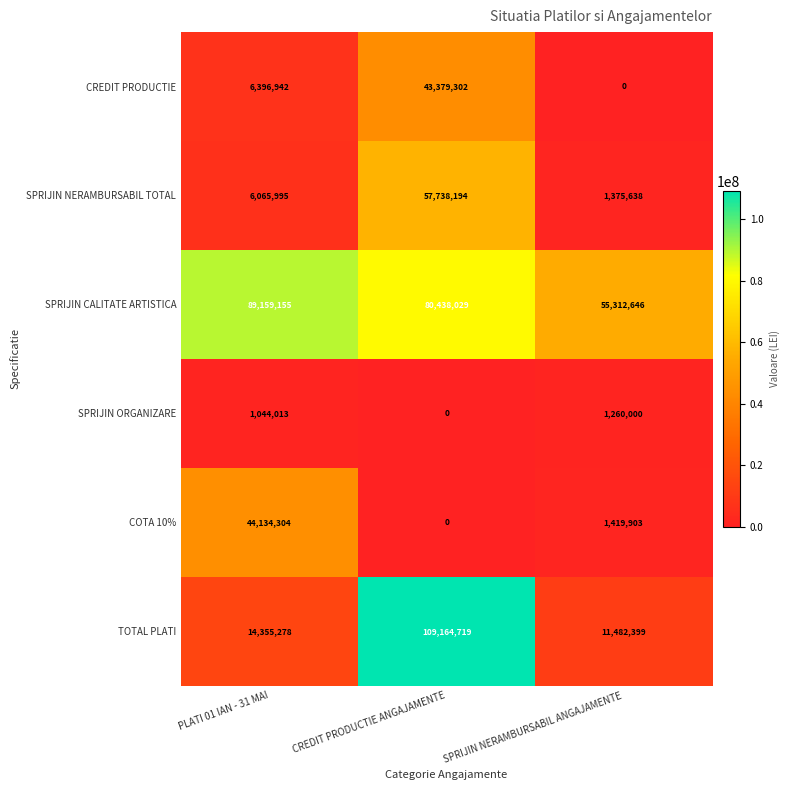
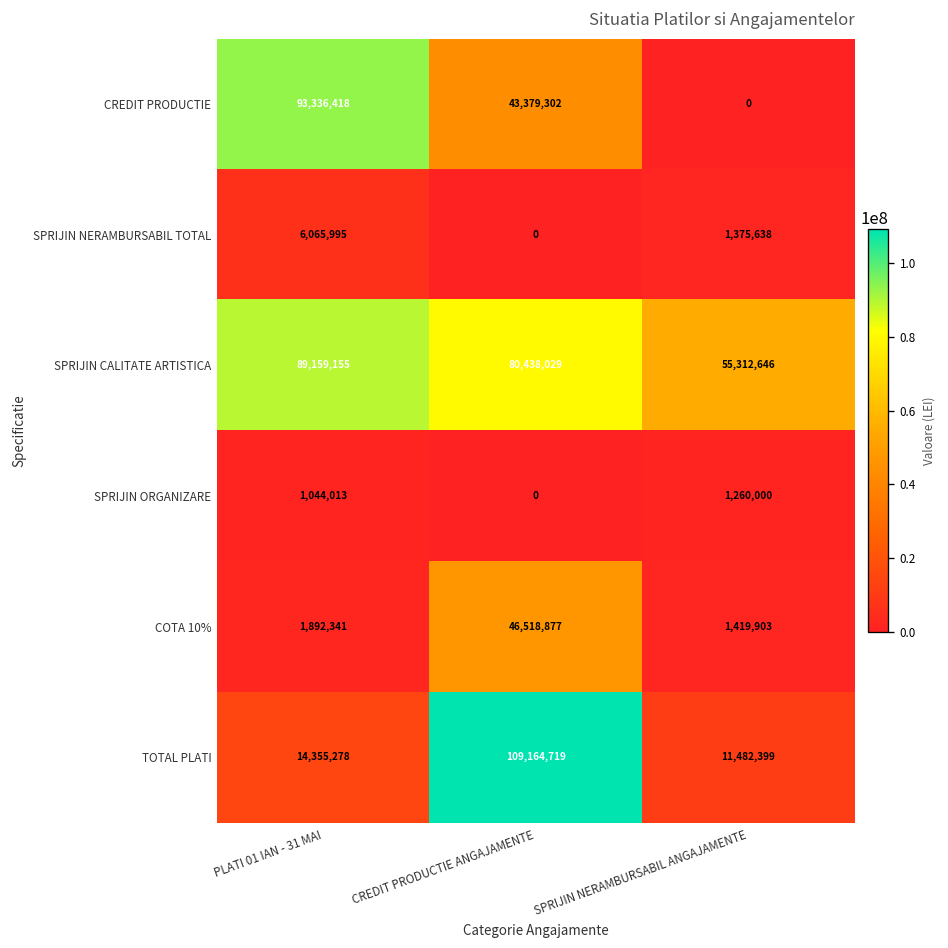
CREDIT PRODUCTIE, PLATI 01 IAN - 31 MAI: 6,396,942 -> 93,336,418
SPRIJIN NERAMBURSABIL TOTAL, CREDIT PRODUCTIE ANGAJAMENTE: 57,738,194 -> 0
COTA 10%, PLATI 01 IAN - 31 MAI: 44,134,304 -> 1,892,341
COTA 10%, CREDIT PRODUCTIE ANGAJAMENTE: 0 -> 46,518,877
